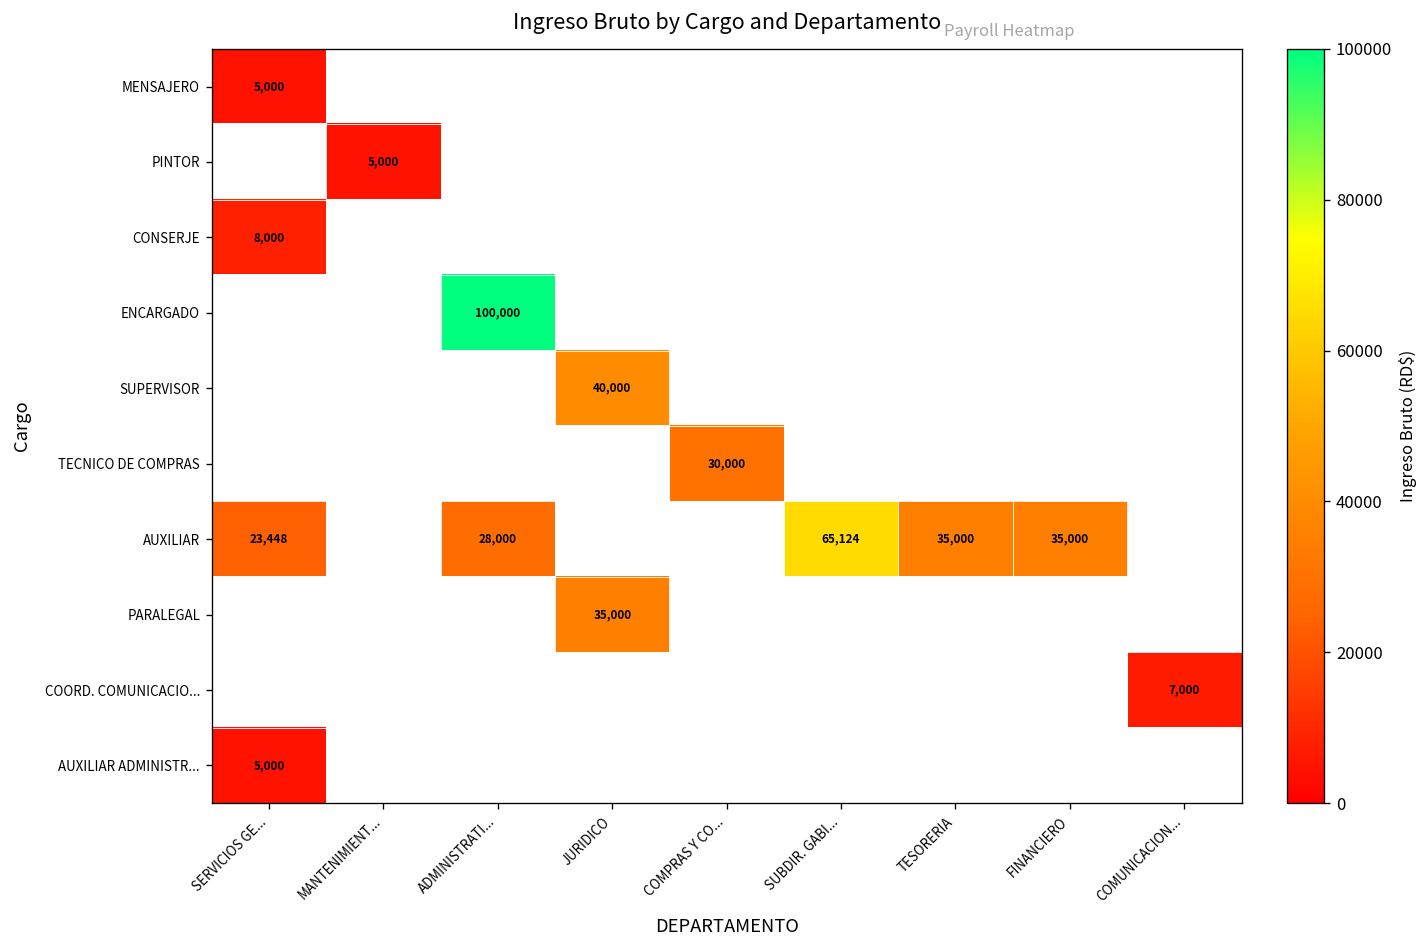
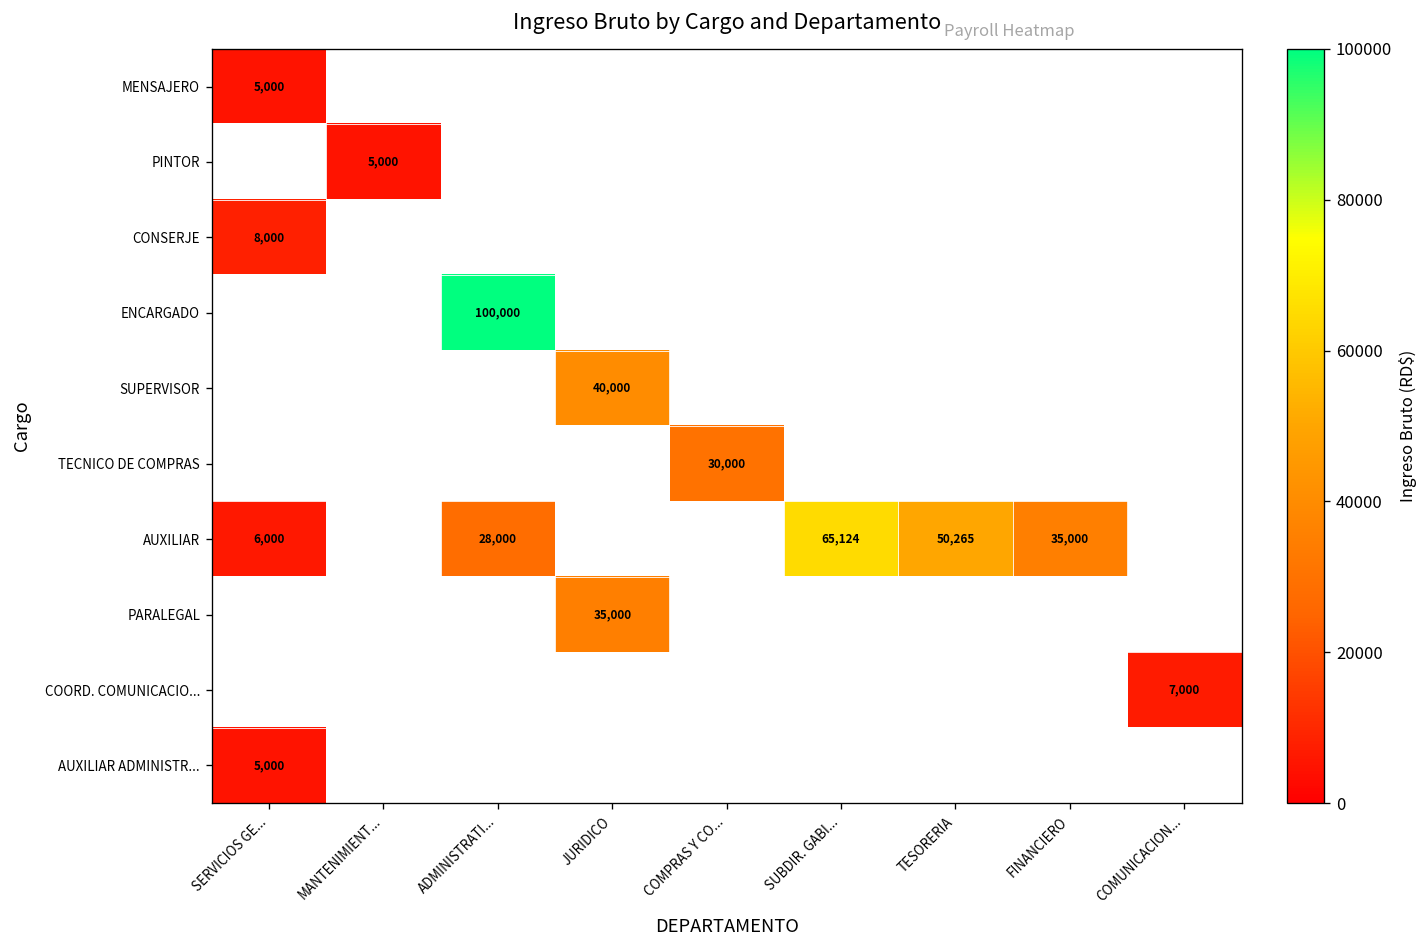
AUXILIAR, SERVICIOS GE...: 23,448 -> 6,000
AUXILIAR, TESORERIA: 35,000 -> 50,265
